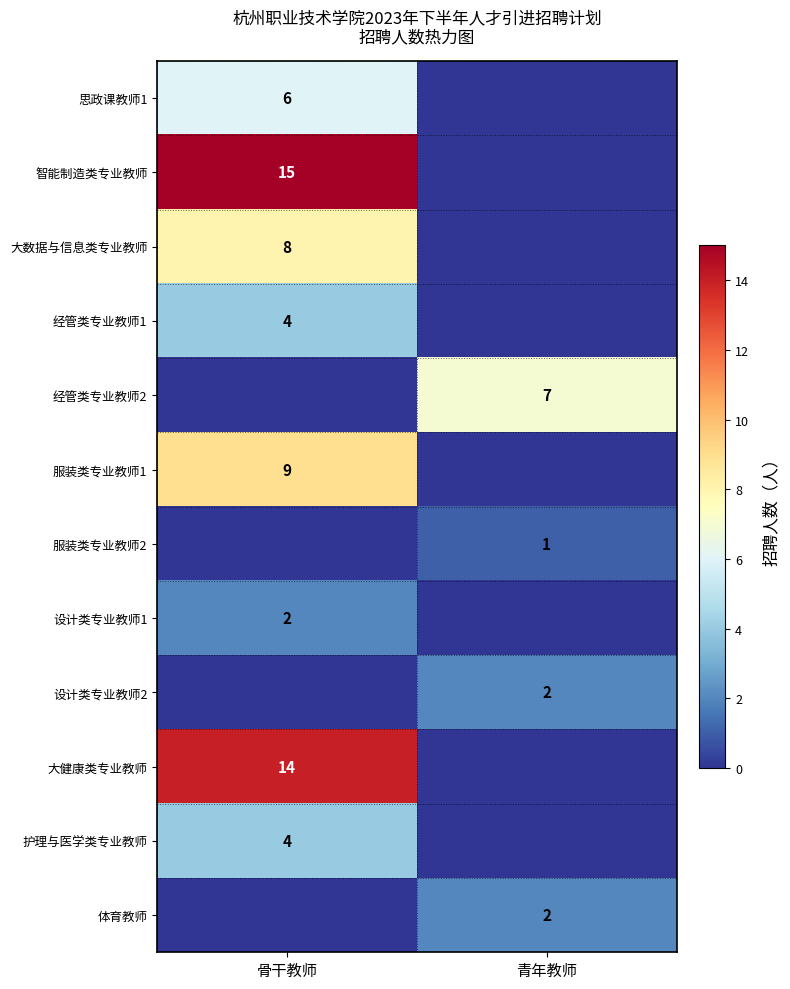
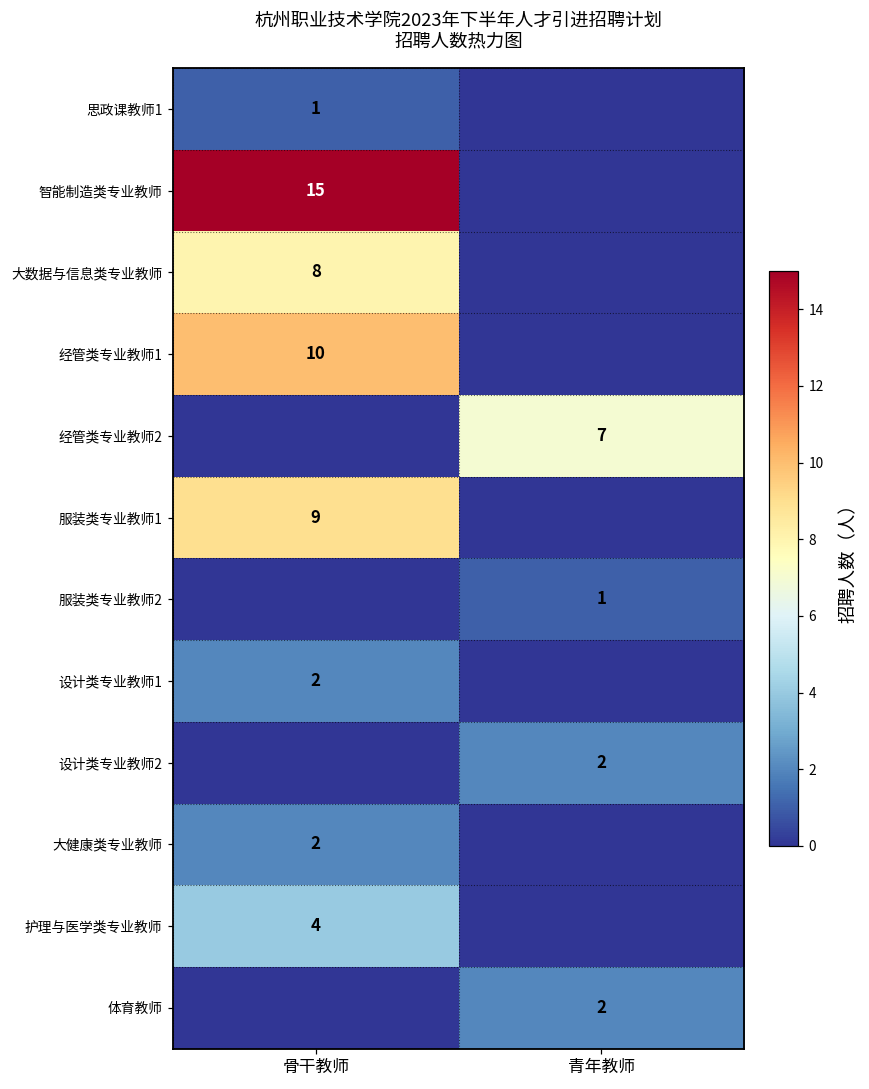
思政课教师1, 骨干教师: 6 -> 1
经管类专业教师1, 骨干教师: 4 -> 10
大健康类专业教师, 骨干教师: 14 -> 2
